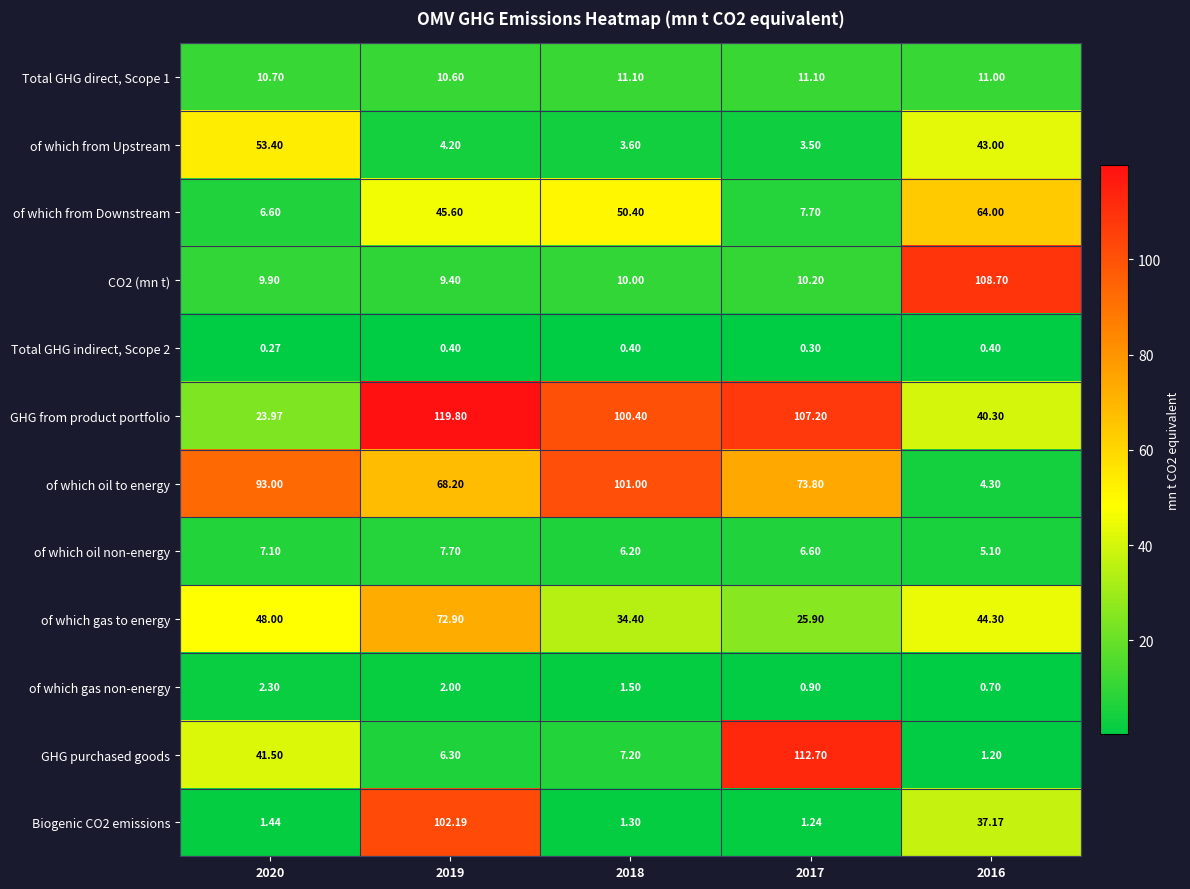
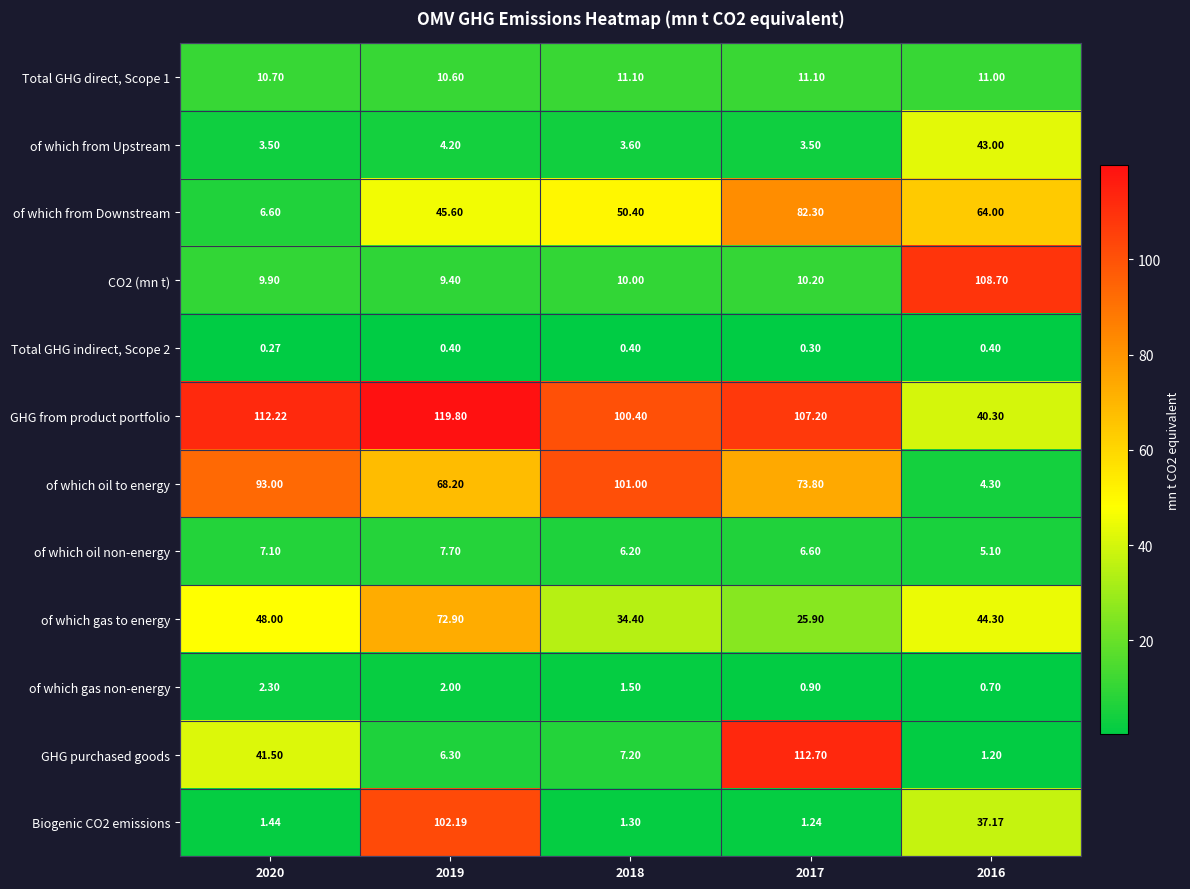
of which from Upstream, 2020: 53.40 -> 3.50
of which from Downstream, 2017: 7.70 -> 82.30
GHG from product portfolio, 2020: 23.97 -> 112.22
